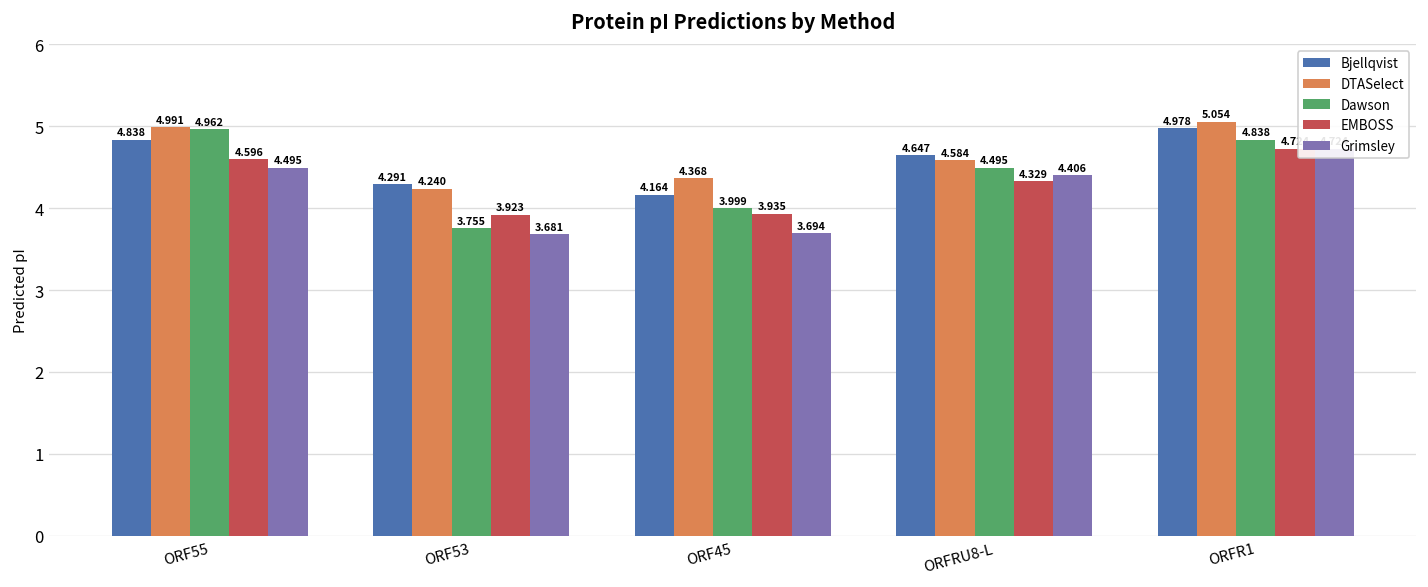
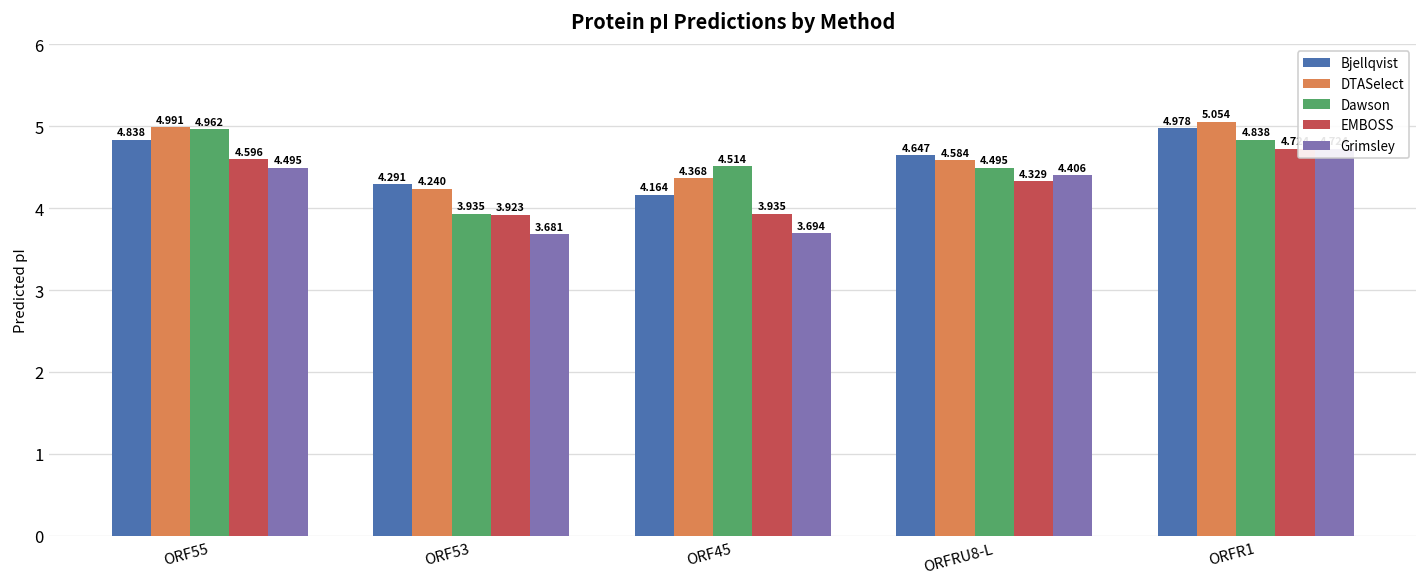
Dawson, ORF53: 3.755 -> 3.935
Dawson, ORF45: 3.999 -> 4.514
